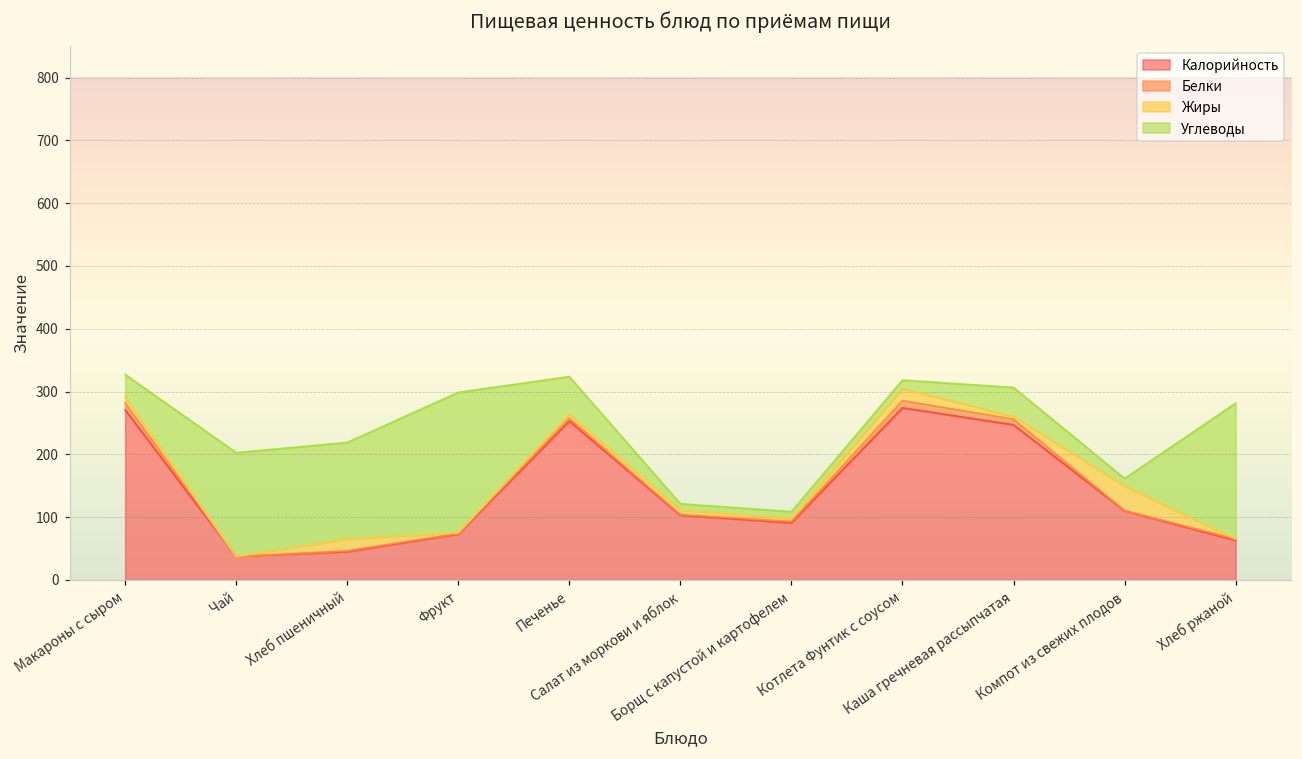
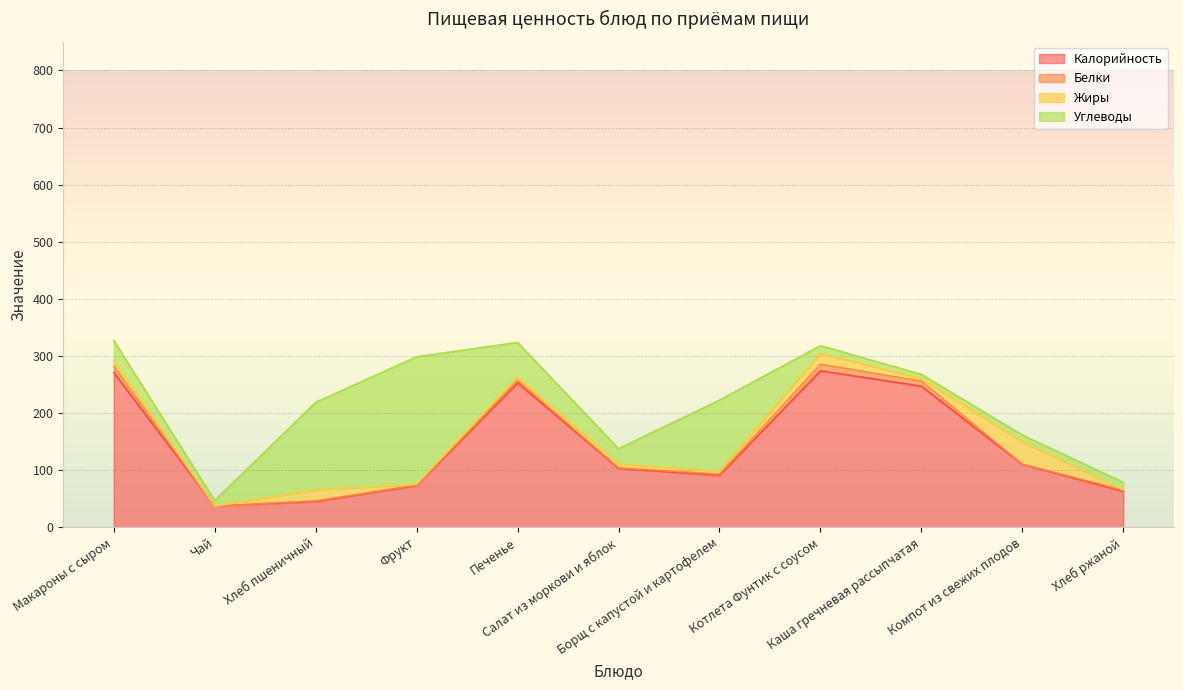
Углеводы, Чай: 170 -> 10
Углеводы, Салат из моркови и яблок: 10 -> 30
Углеводы, Борщ с капустой и картофелем: 10 -> 120
Углеводы, Каша гречневая рассыпчатая: 50 -> 10
Углеводы, Хлеб ржаной: 220 -> 10
